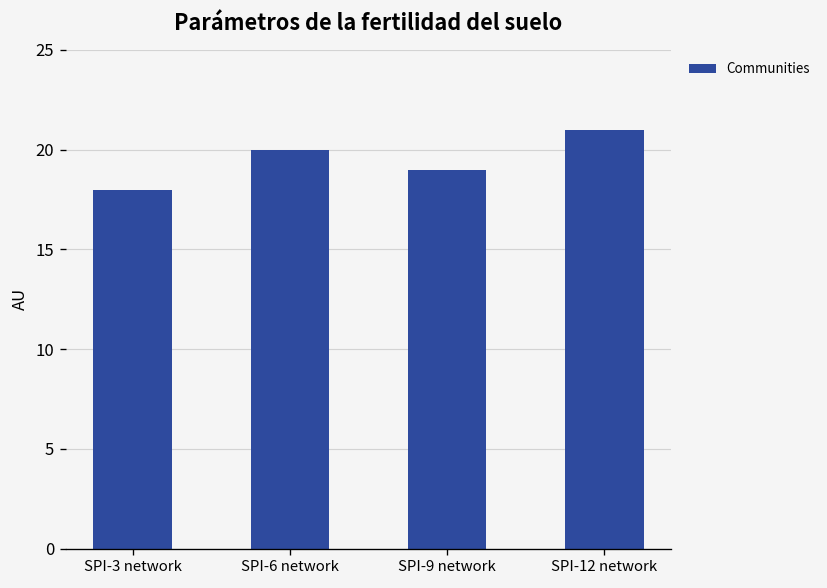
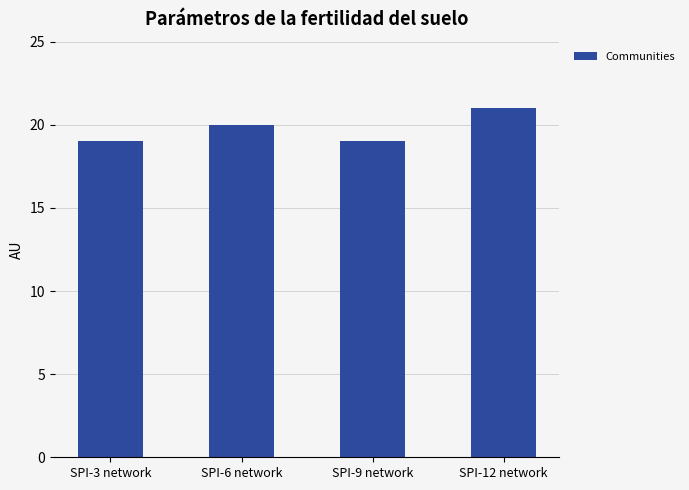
SPI-3 network: 18 -> 19
